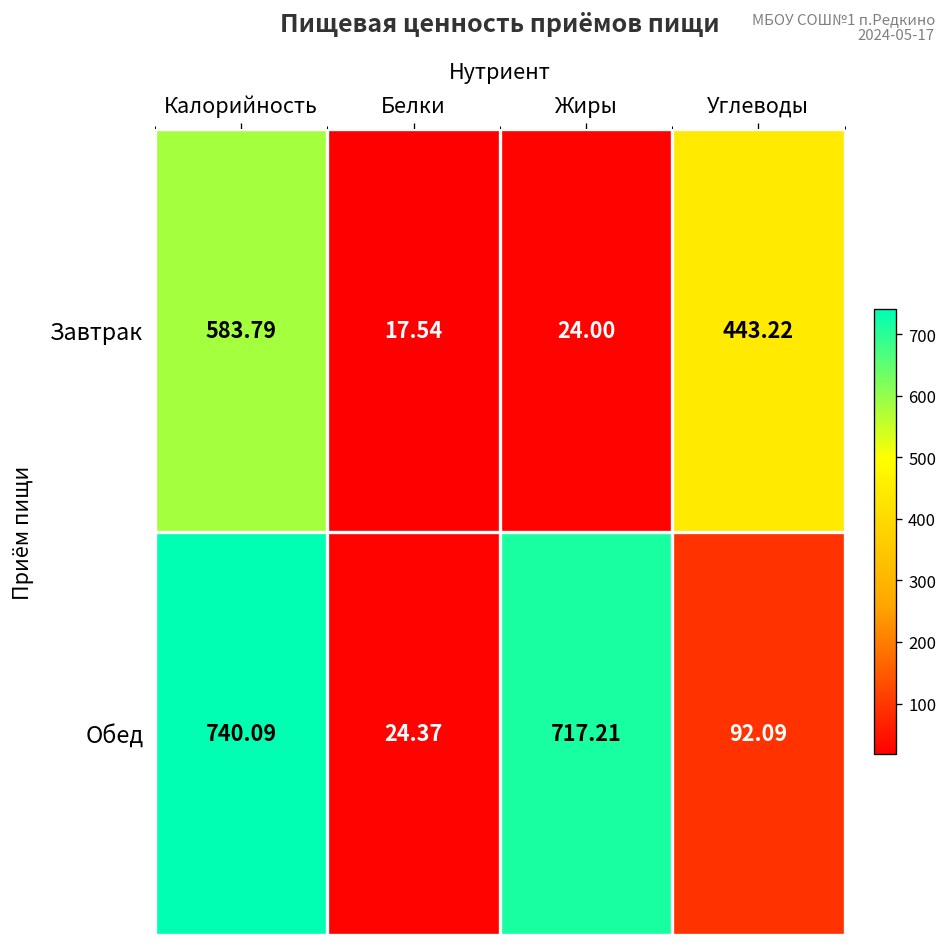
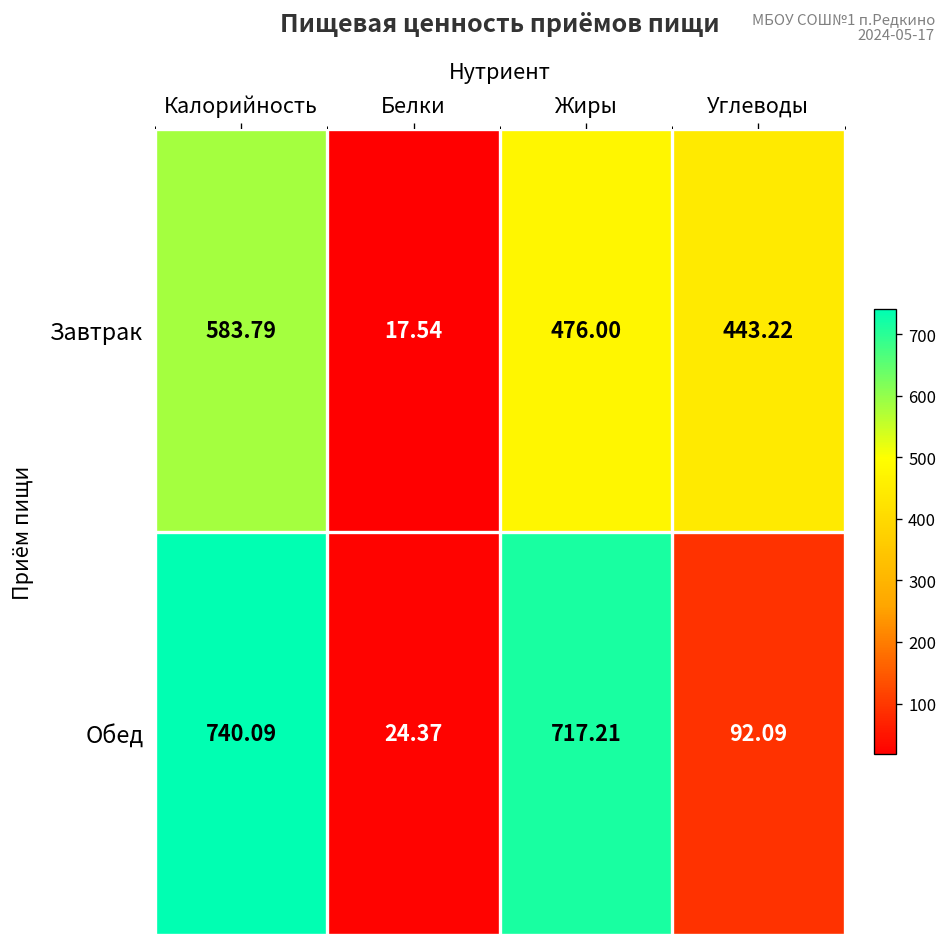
Завтрак, Жиры: 24.00 -> 476.00
